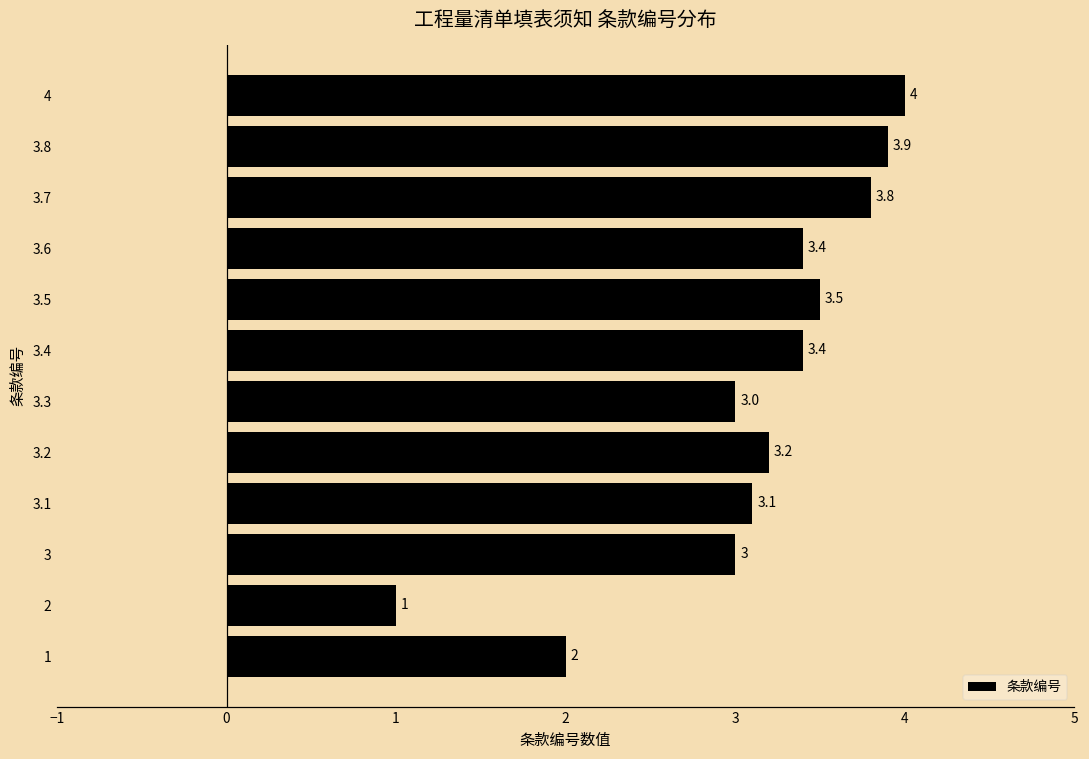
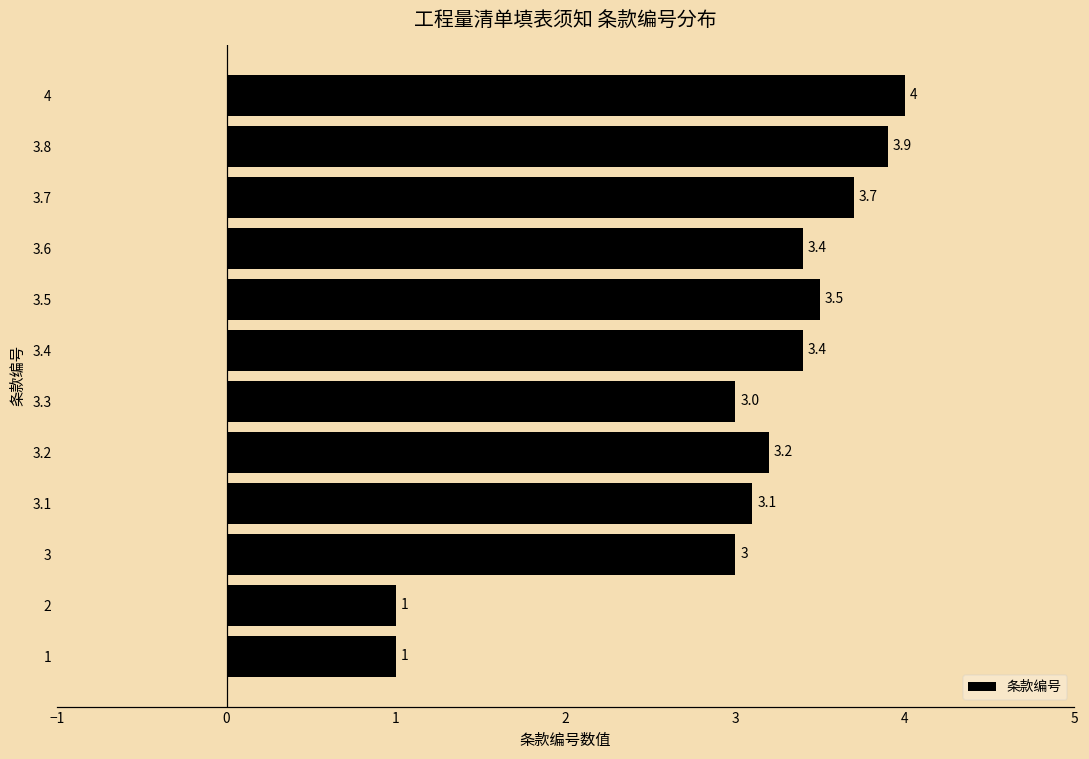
3.7: 3.8 -> 3.7
1: 2 -> 1
